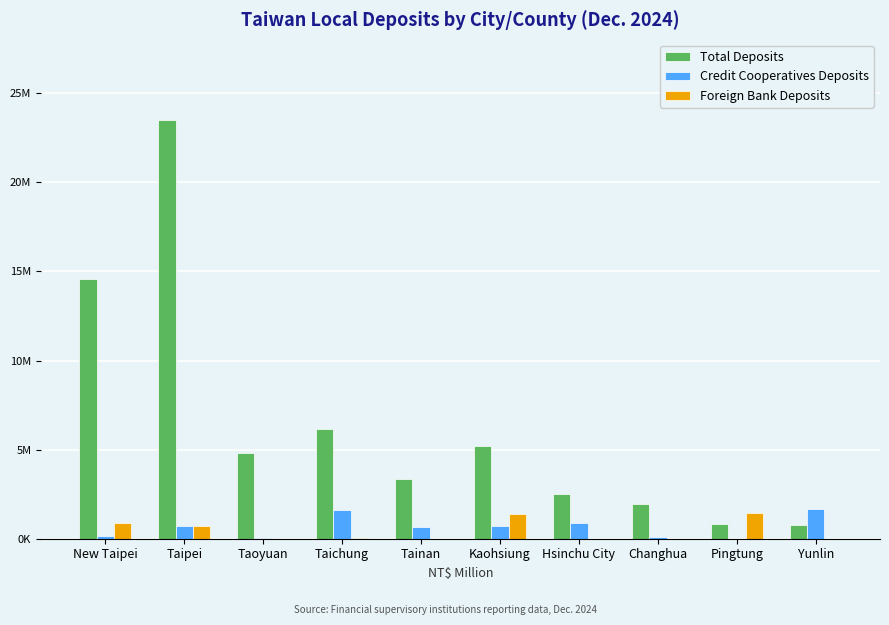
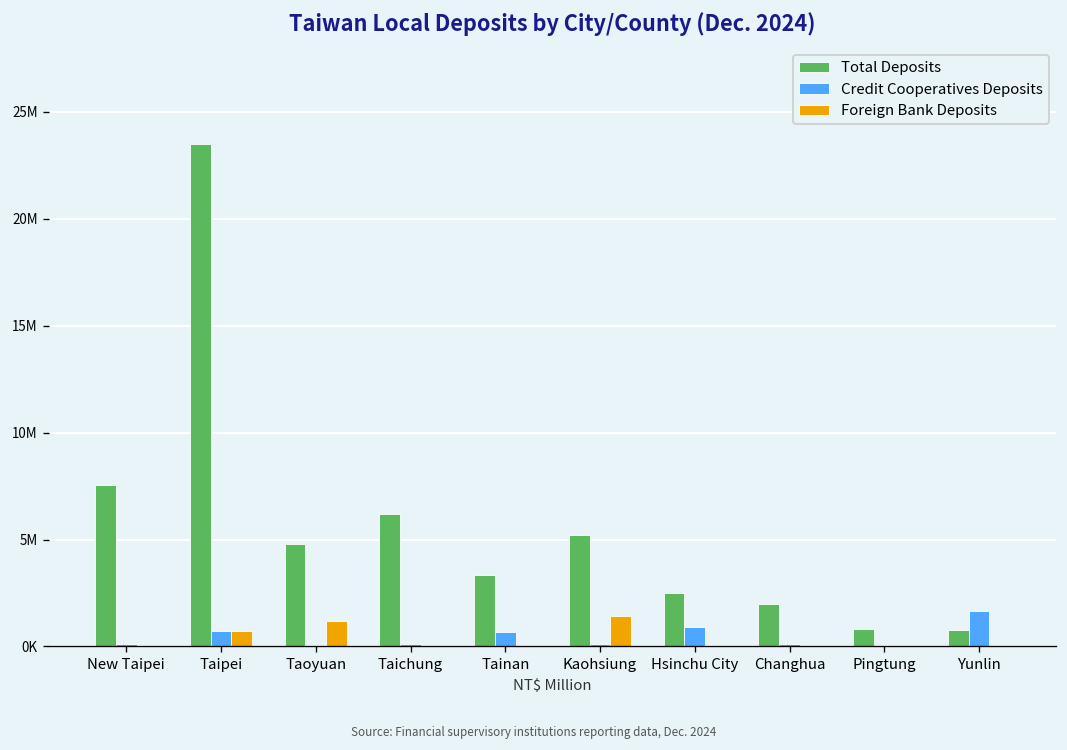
Total Deposits, New Taipei: 14600000 -> 7500000
Foreign Bank Deposits, New Taipei: 900000 -> 0
Foreign Bank Deposits, Taoyuan: 0 -> 1200000
Credit Cooperatives Deposits, Taichung: 1600000 -> 100000
Credit Cooperatives Deposits, Kaohsiung: 700000 -> 100000
Foreign Bank Deposits, Pingtung: 1500000 -> 0
